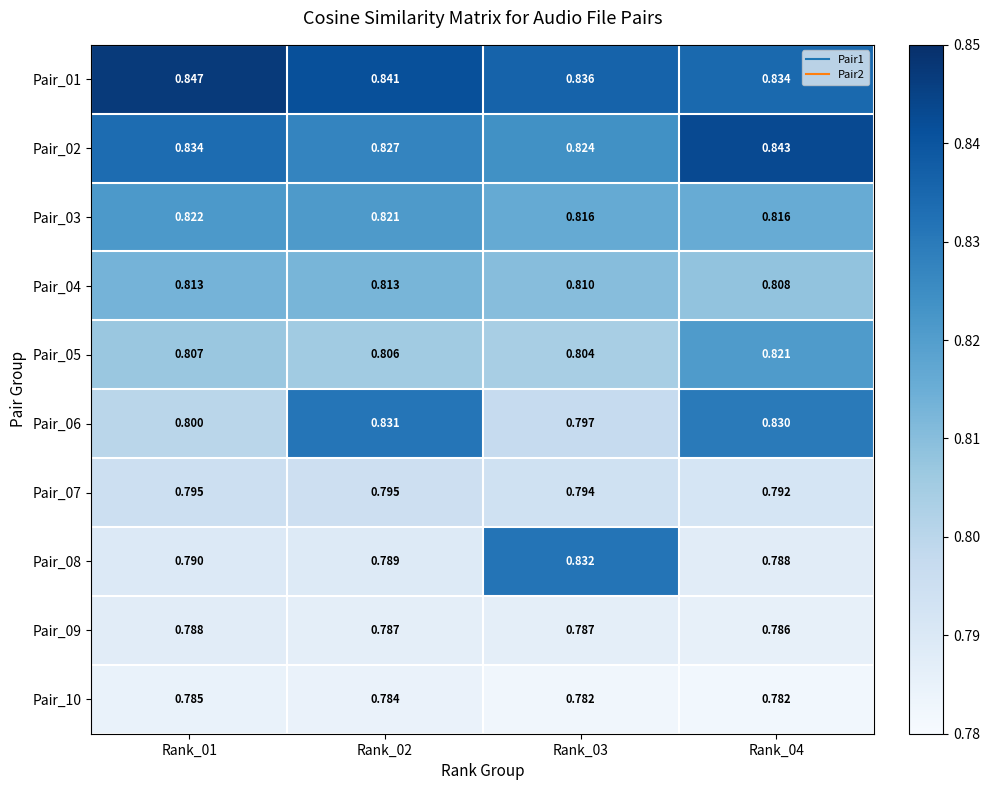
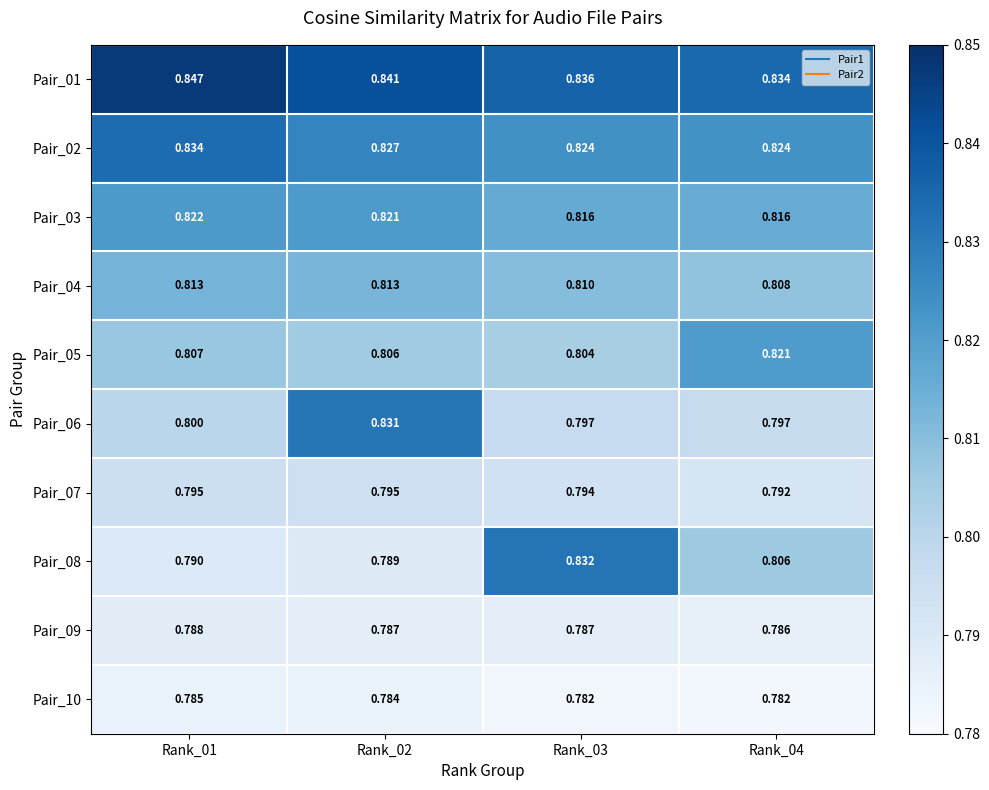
Pair_02, Rank_04: 0.843 -> 0.824
Pair_06, Rank_04: 0.830 -> 0.797
Pair_08, Rank_04: 0.788 -> 0.806
